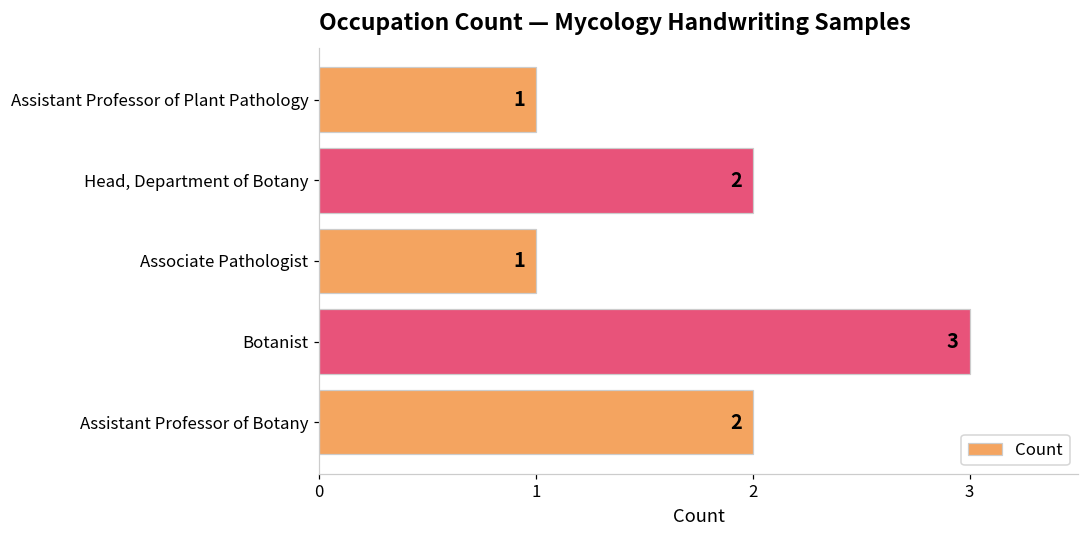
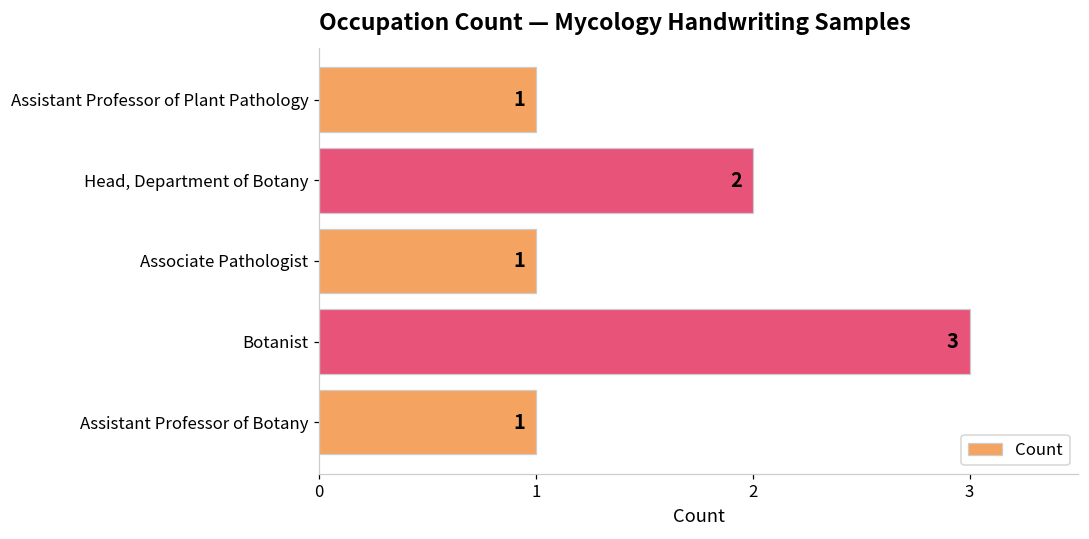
Assistant Professor of Botany: 2 -> 1
